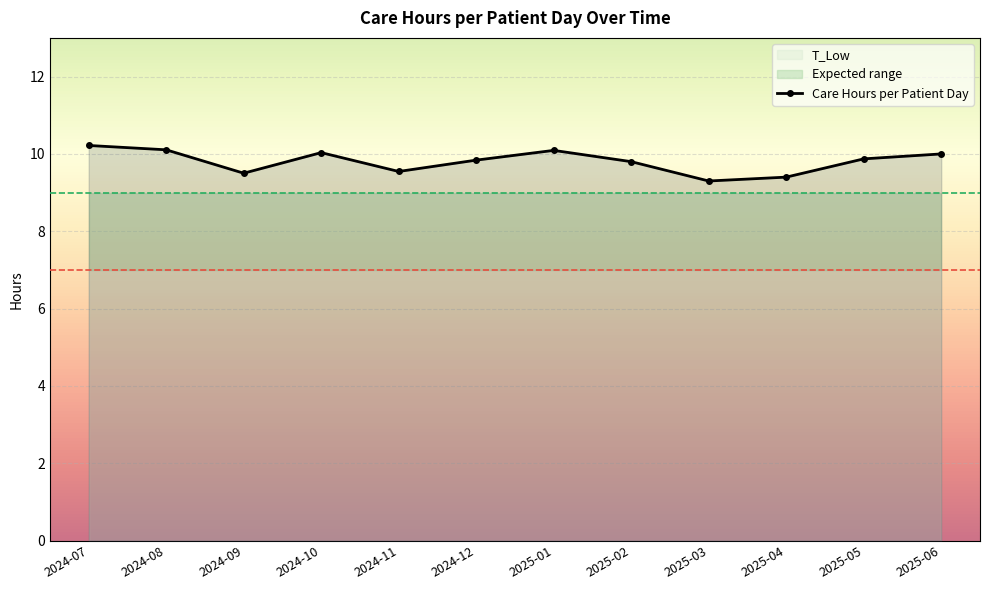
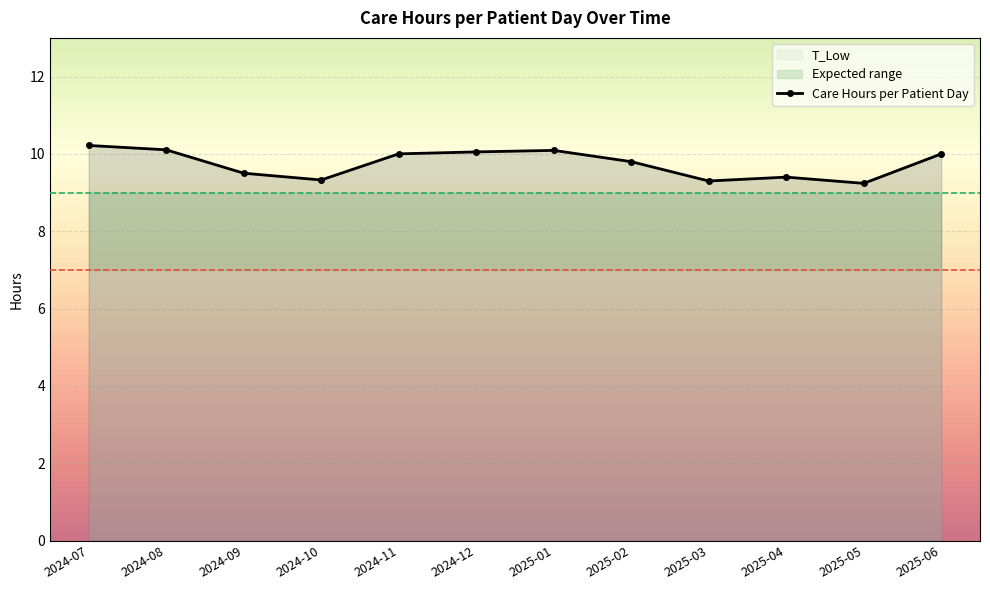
Care Hours per Patient Day, 2024-10: 10.0 -> 9.3
Care Hours per Patient Day, 2024-11: 9.5 -> 10.0
Care Hours per Patient Day, 2024-12: 9.8 -> 10.1
Care Hours per Patient Day, 2025-05: 9.9 -> 9.2
